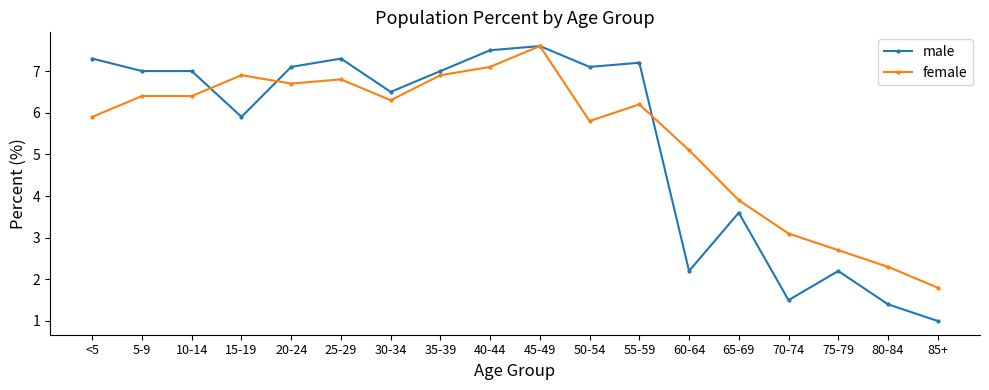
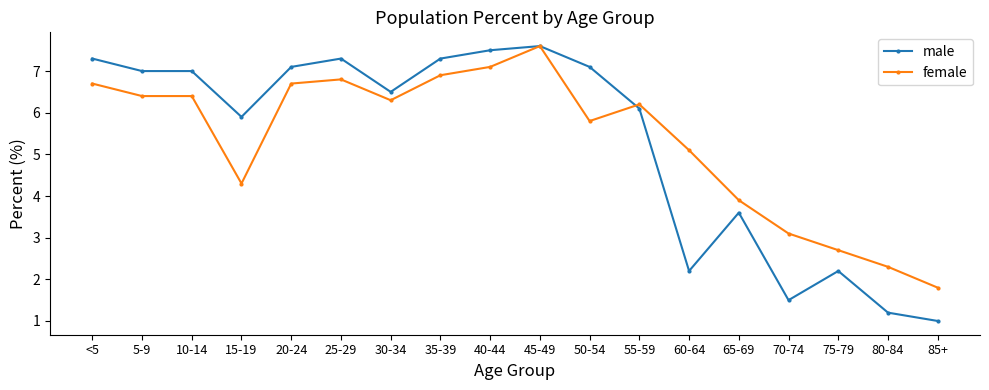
female, <5: 5.9 -> 6.7
female, 15-19: 6.9 -> 4.3
male, 35-39: 7.0 -> 7.3
male, 55-59: 7.2 -> 6.1
male, 80-84: 1.4 -> 1.2
